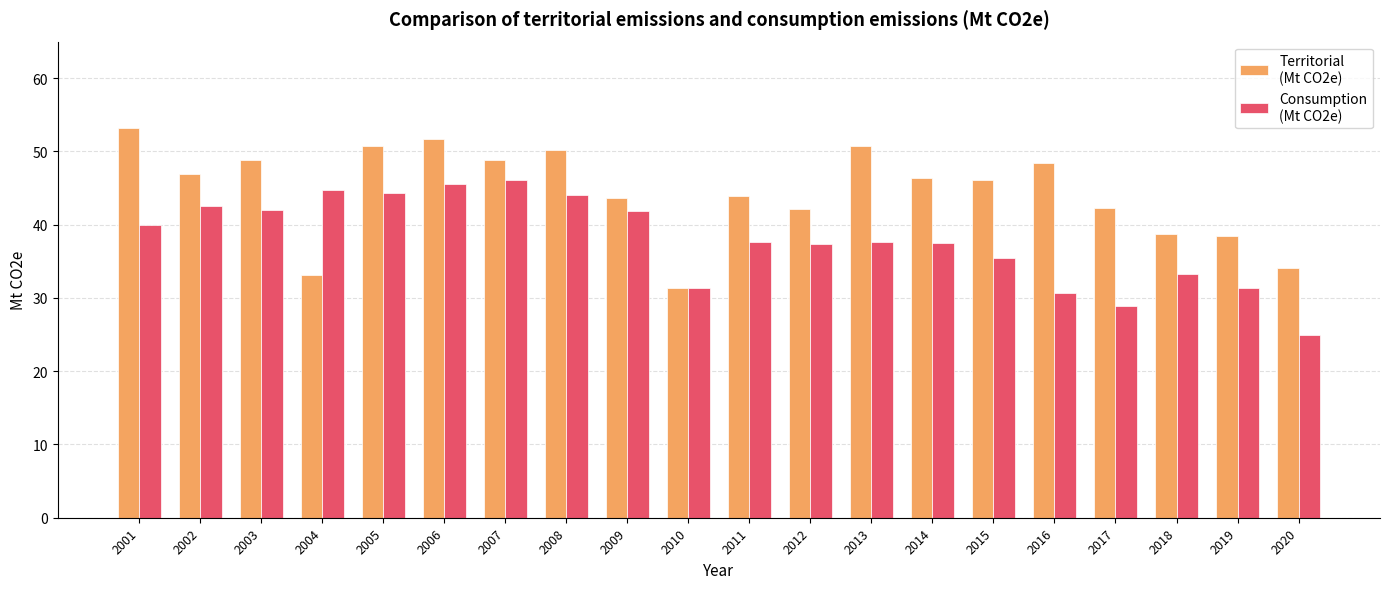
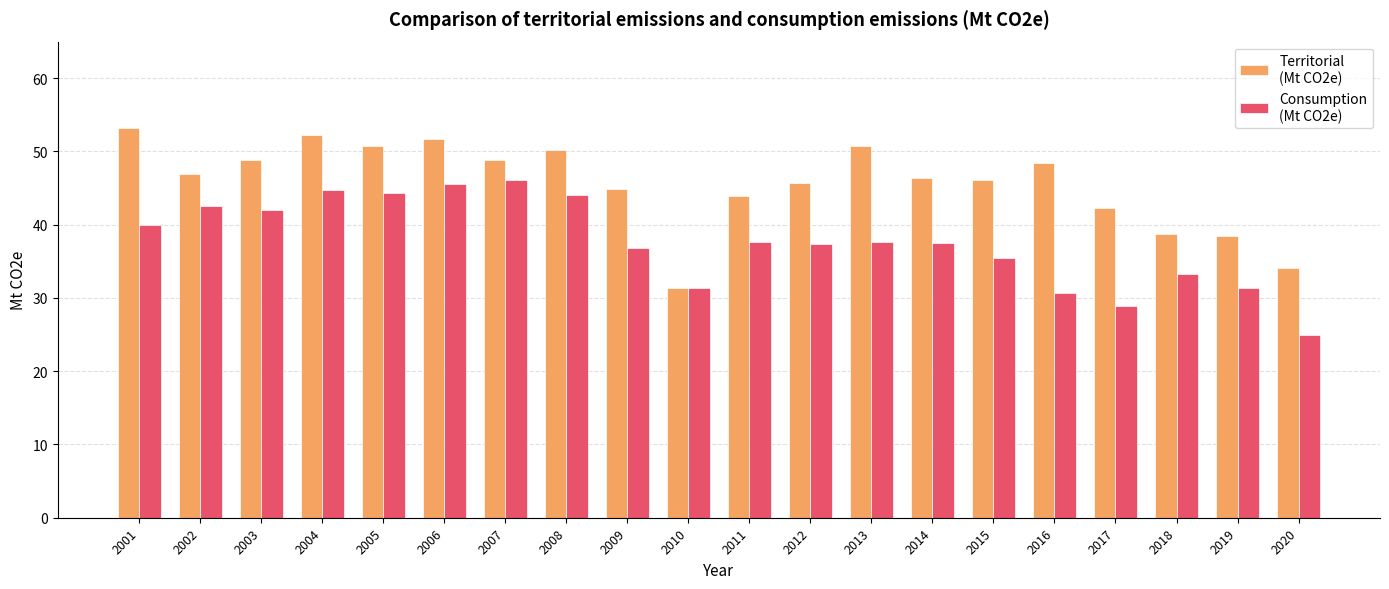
Territorial (Mt CO2e), 2004: 33 -> 52
Territorial (Mt CO2e), 2009: 44 -> 45
Consumption (Mt CO2e), 2009: 42 -> 37
Territorial (Mt CO2e), 2012: 42 -> 46
